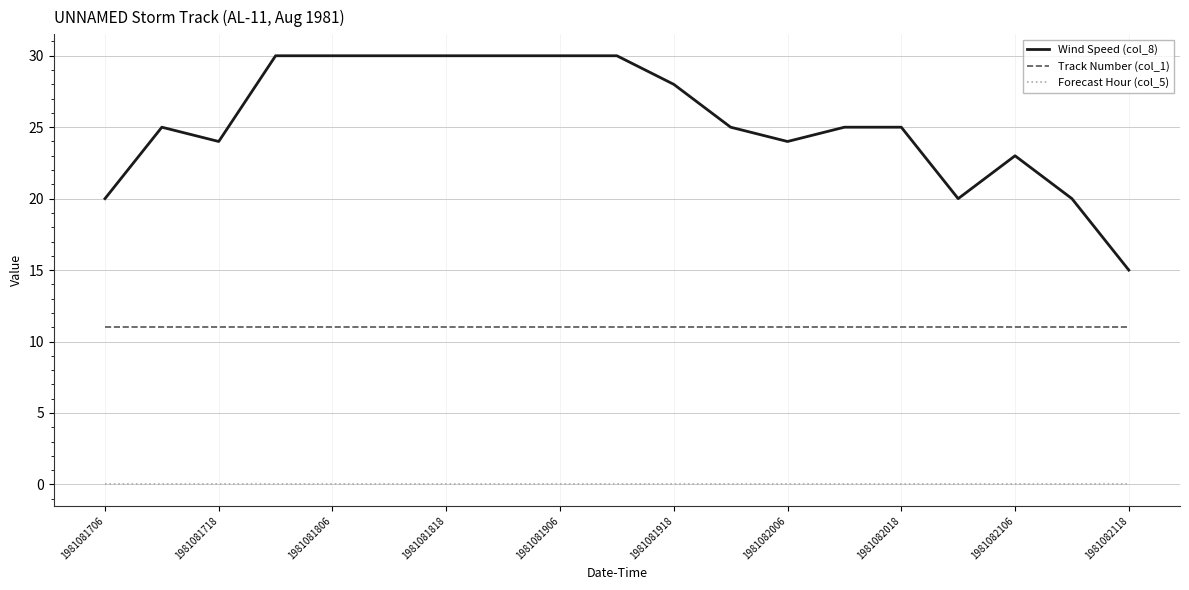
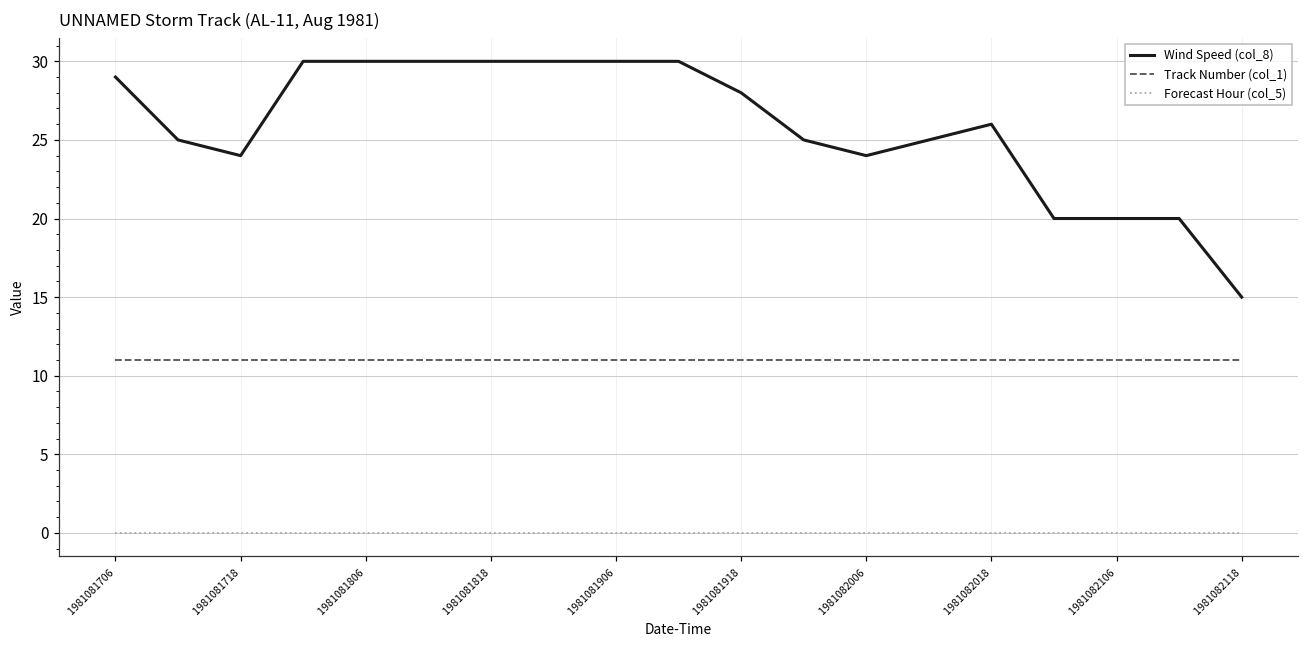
Wind Speed (col_8), 1981081706: 20 -> 29
Wind Speed (col_8), 1981082018: 25 -> 26
Wind Speed (col_8), 1981082106: 23 -> 20
